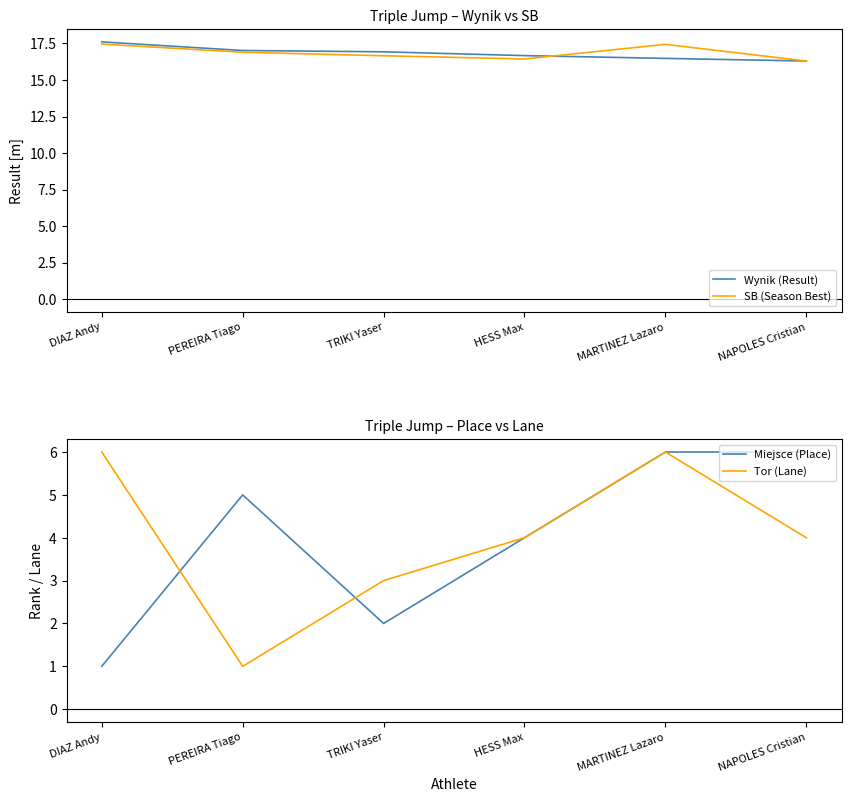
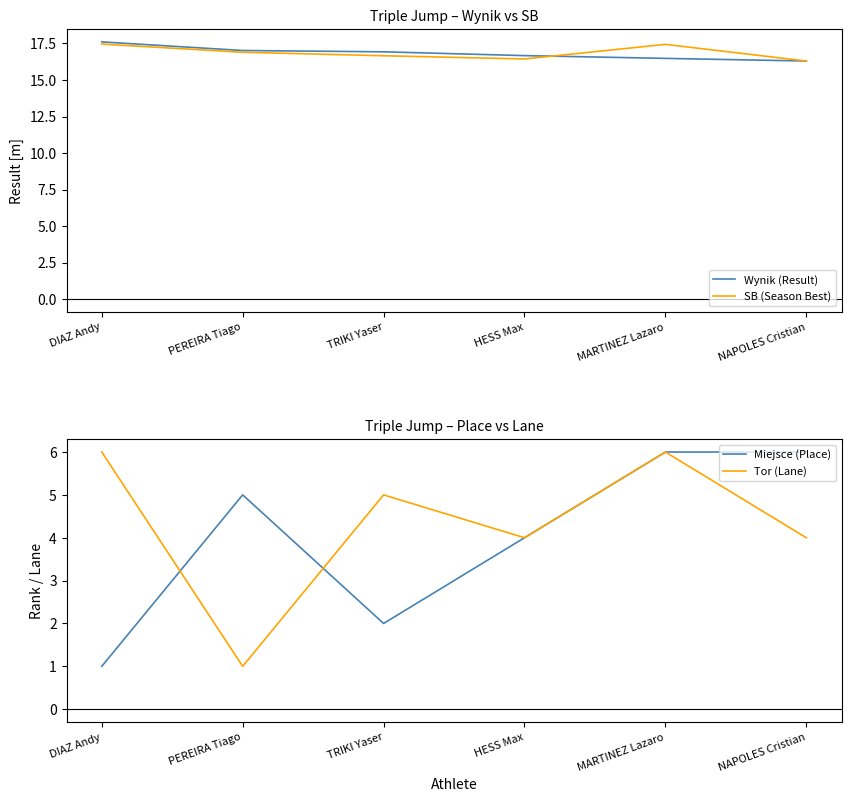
Triple Jump – Place vs Lane, Tor (Lane), TRIKI Yaser: 3 -> 5
